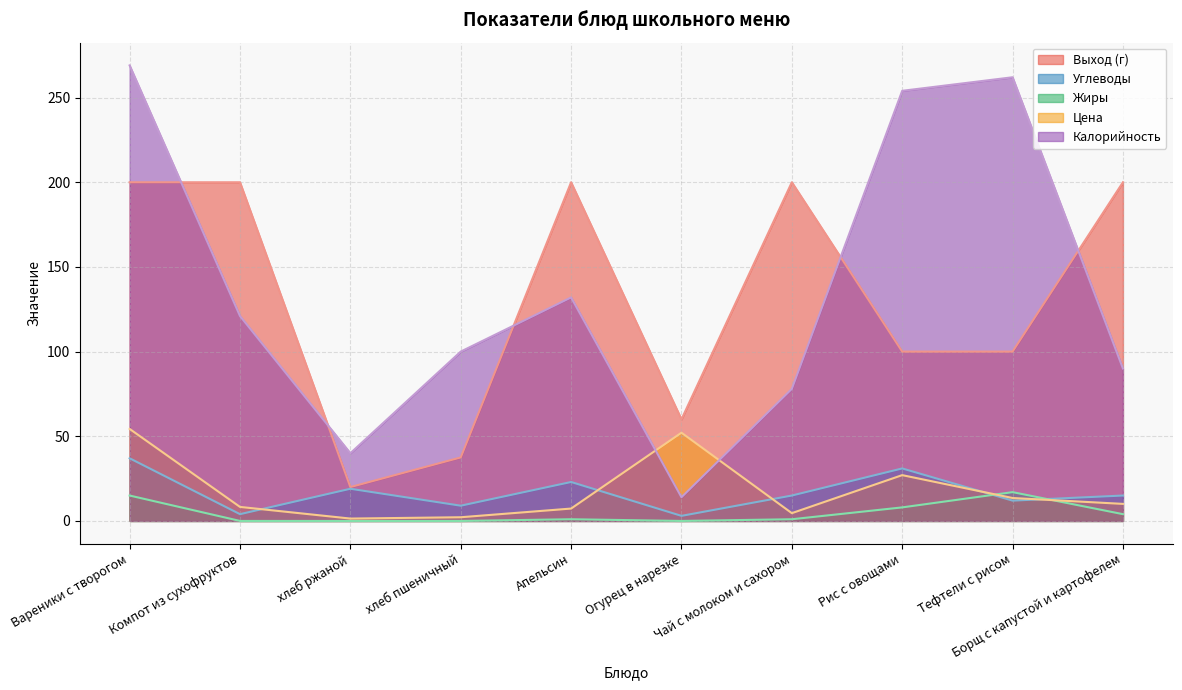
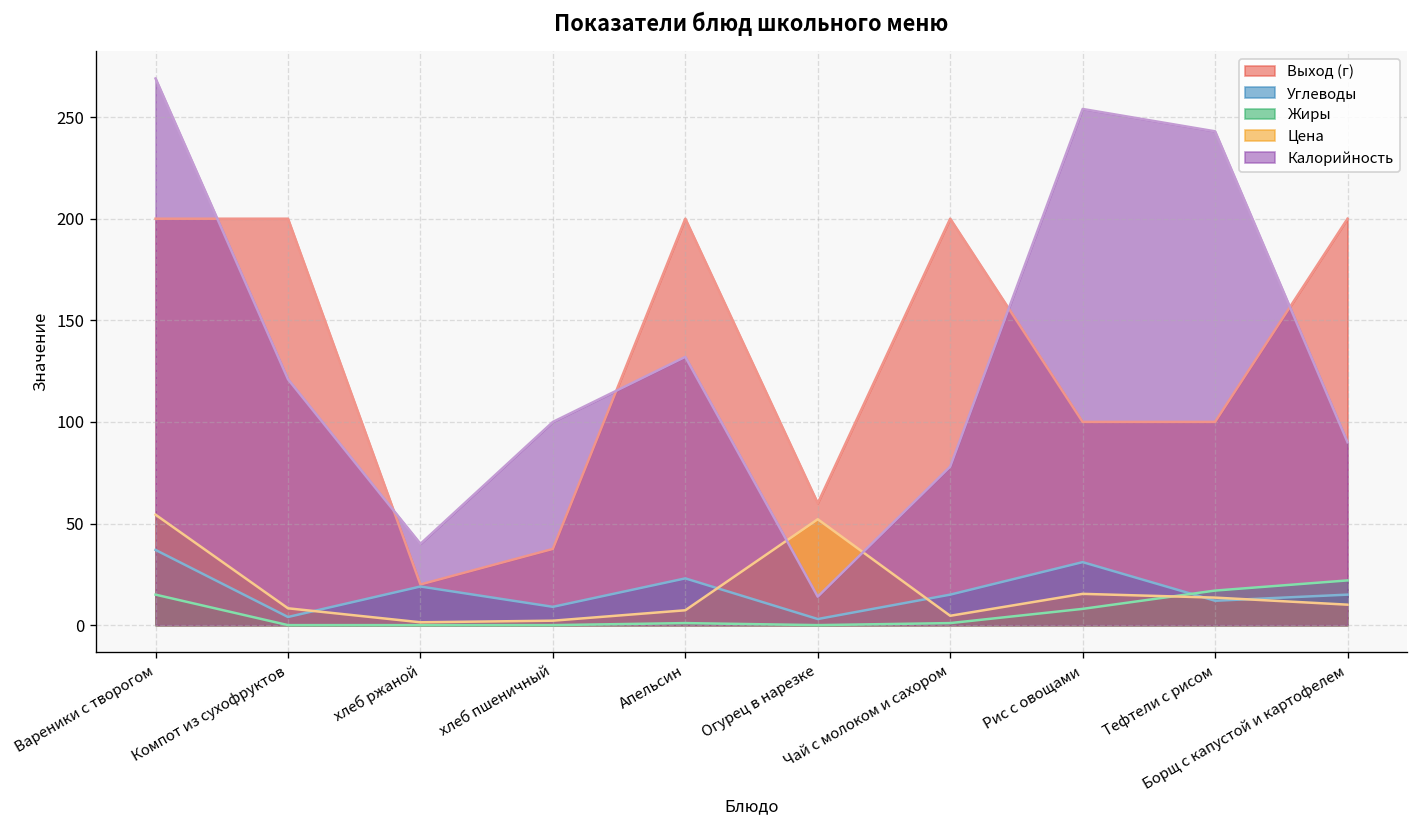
Цена, Рис с овощами: 27 -> 15
Калорийность, Тефтели с рисом: 262 -> 243
Жиры, Борщ с капустой и картофелем: 4 -> 22
